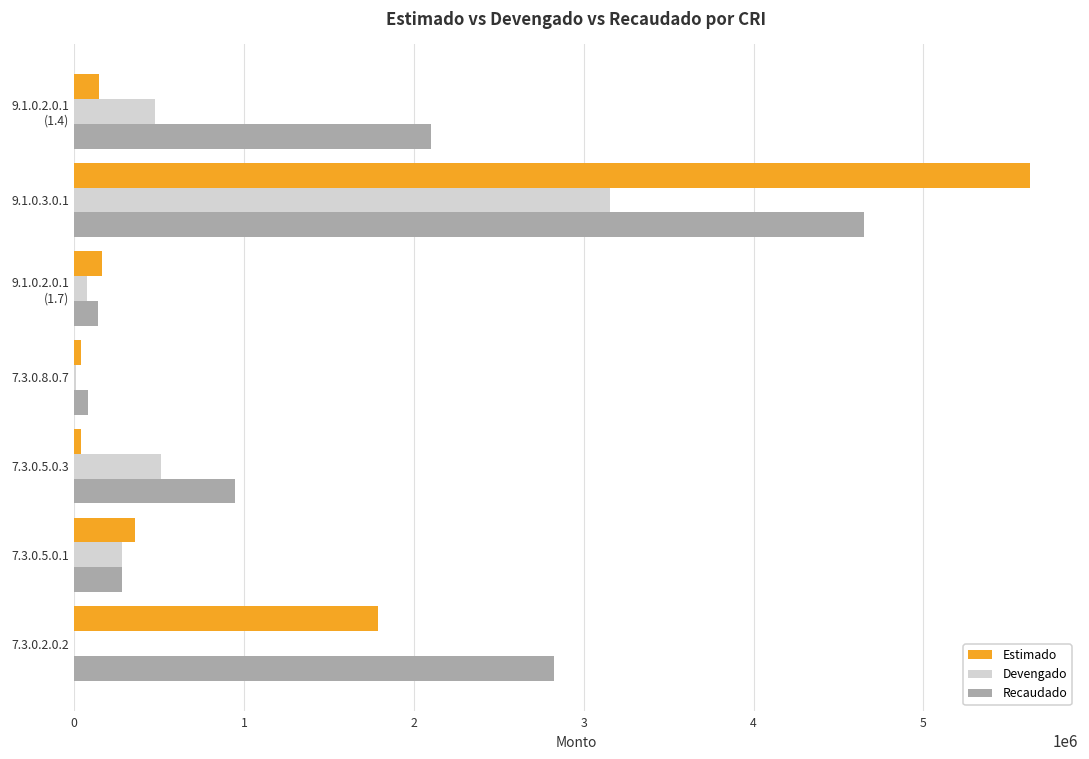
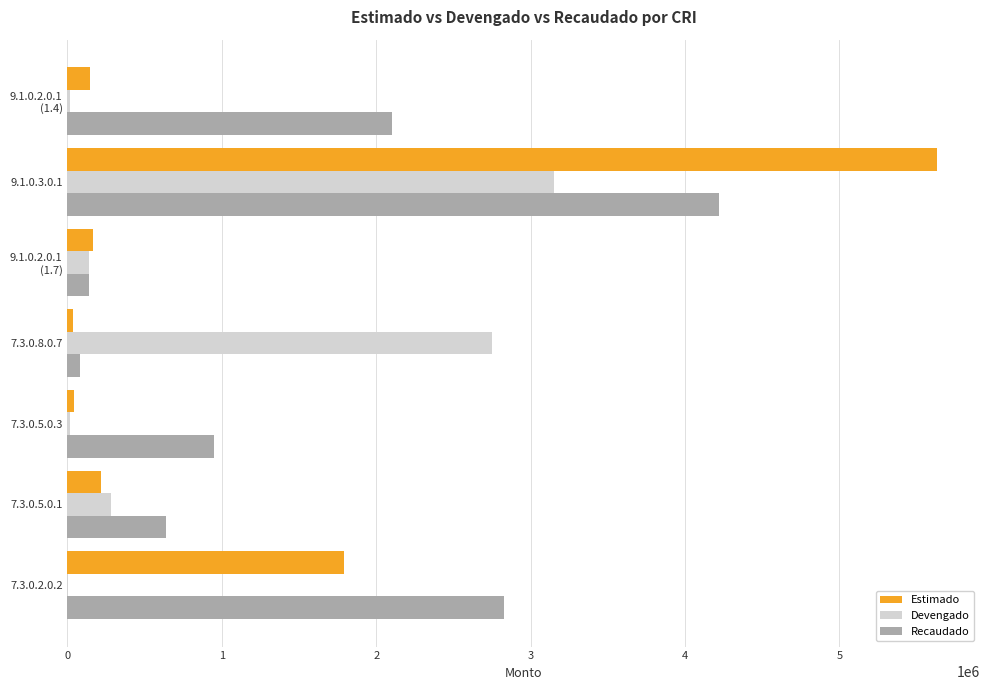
Devengado, 9.1.0.2.0.1 (1.4): 470000 -> 20000
Recaudado, 9.1.0.3.0.1: 4650000 -> 4220000
Devengado, 9.1.0.2.0.1 (1.7): 80000 -> 140000
Devengado, 7.3.0.8.0.7: 10000 -> 2750000
Devengado, 7.3.0.5.0.3: 510000 -> 20000
Estimado, 7.3.0.5.0.1: 360000 -> 220000
Recaudado, 7.3.0.5.0.1: 280000 -> 640000
